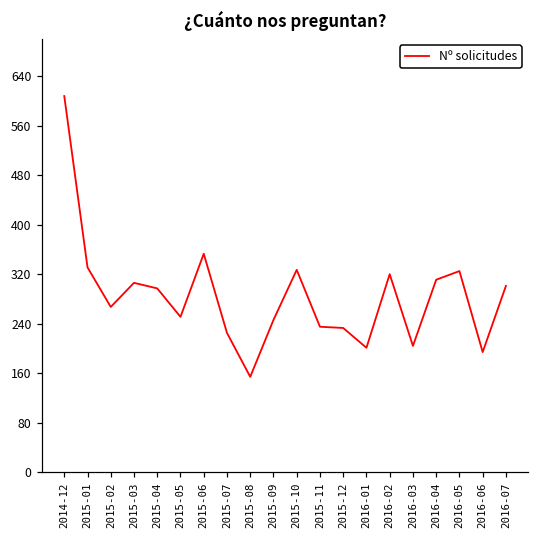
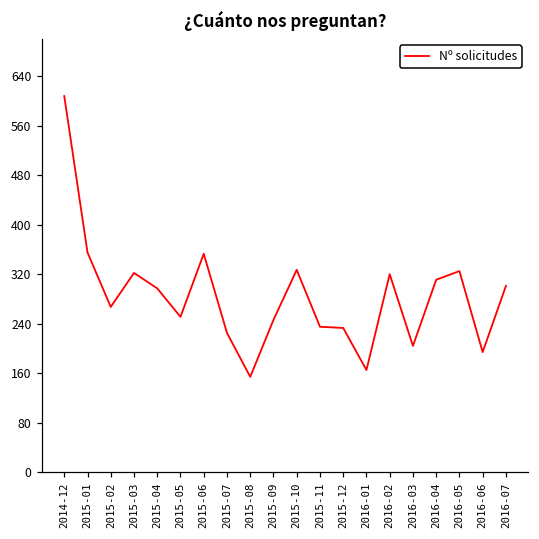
2015-01: 330 -> 360
2015-03: 310 -> 320
2016-01: 200 -> 170
